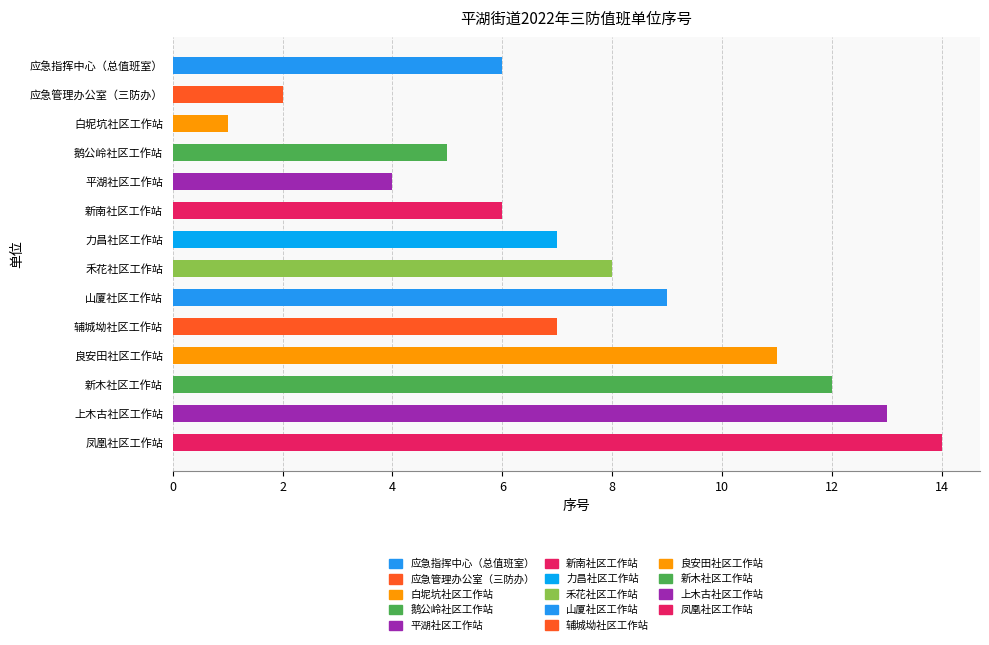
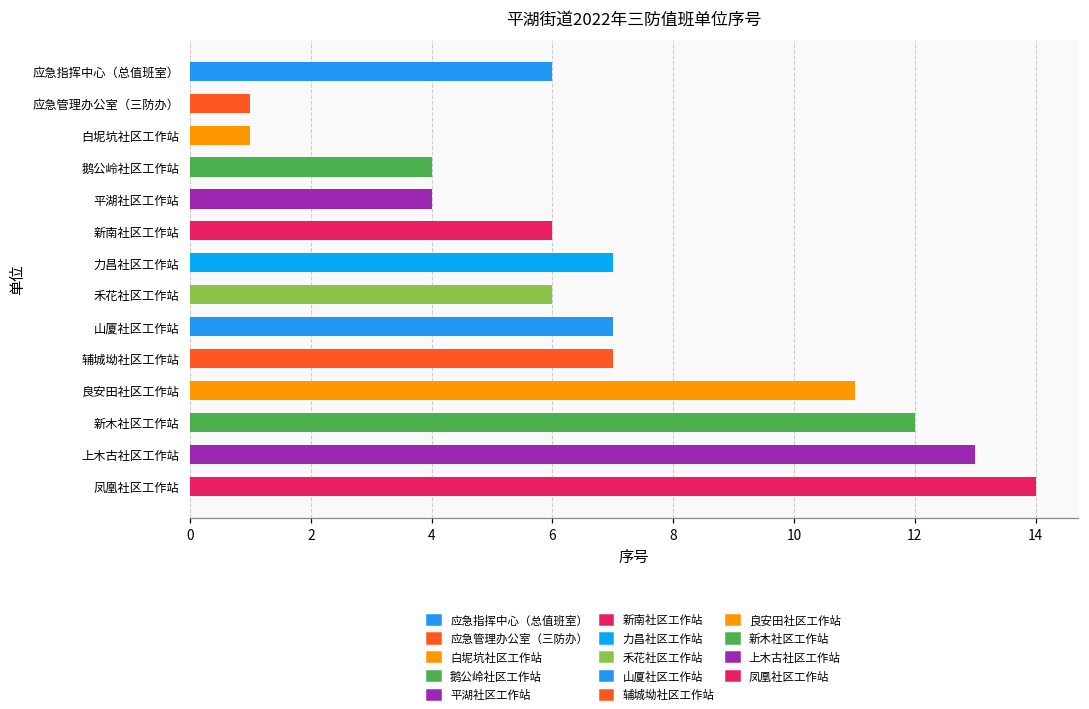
应急管理办公室（三防办）: 2 -> 1
鹅公岭社区工作站: 5 -> 4
禾花社区工作站: 8 -> 6
山厦社区工作站: 9 -> 7
